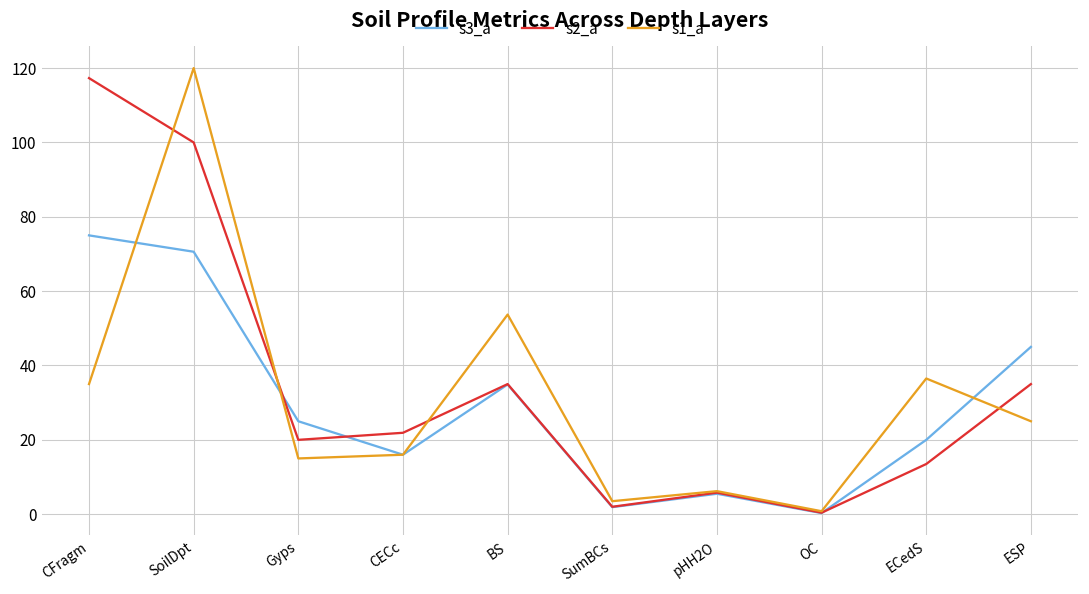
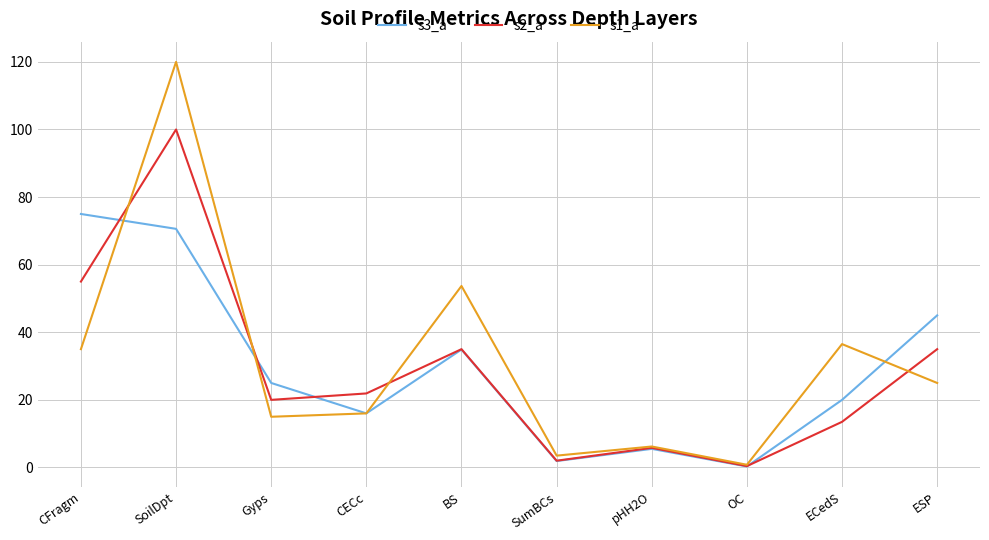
s2_a, CFragm: 117 -> 55
